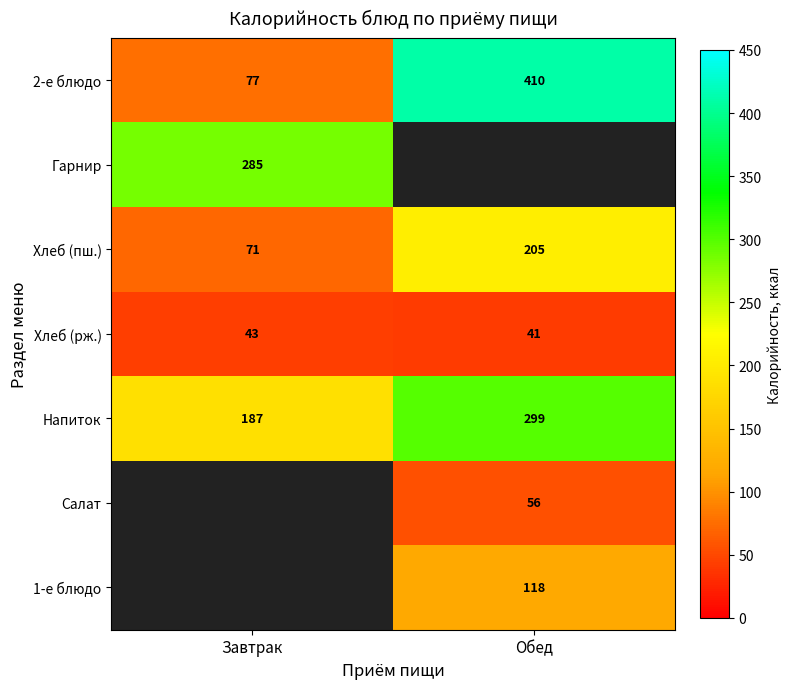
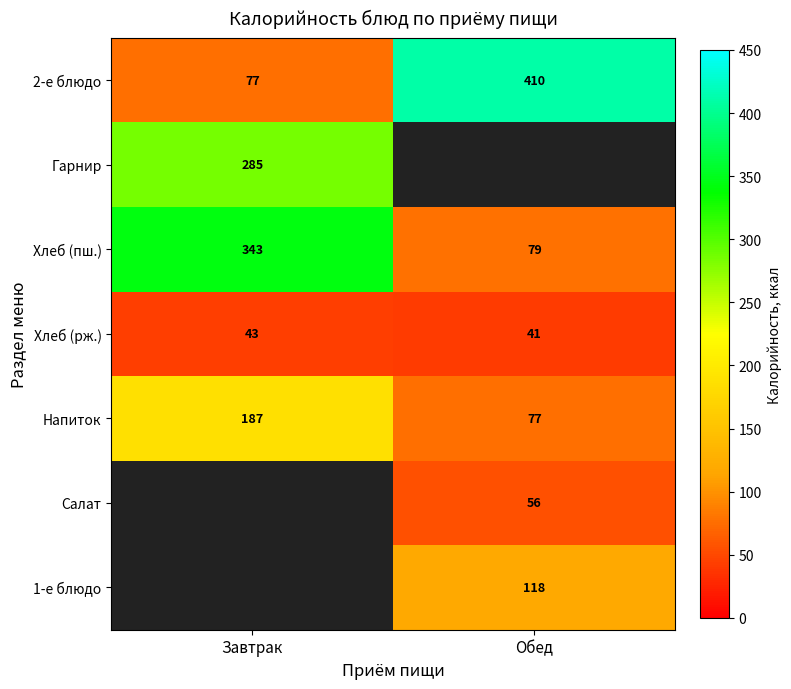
Хлеб (пш.), Завтрак: 71 -> 343
Хлеб (пш.), Обед: 205 -> 79
Напиток, Обед: 299 -> 77
